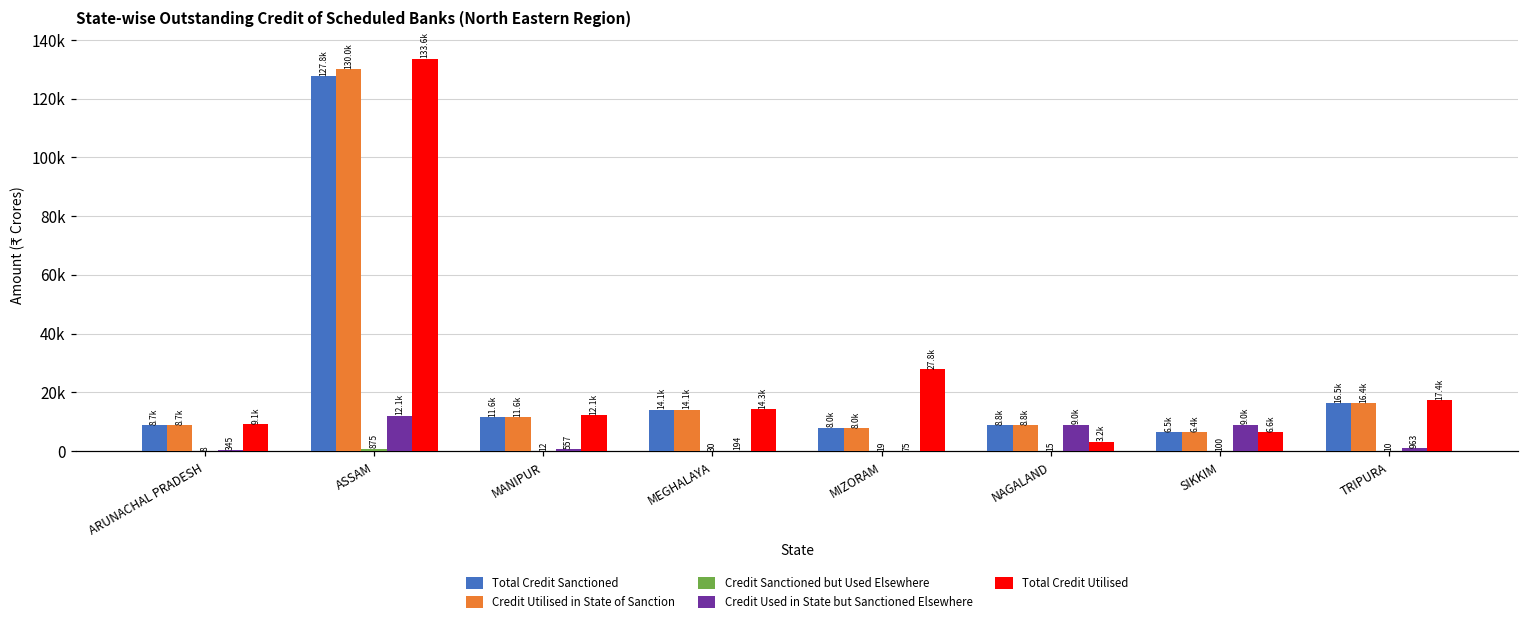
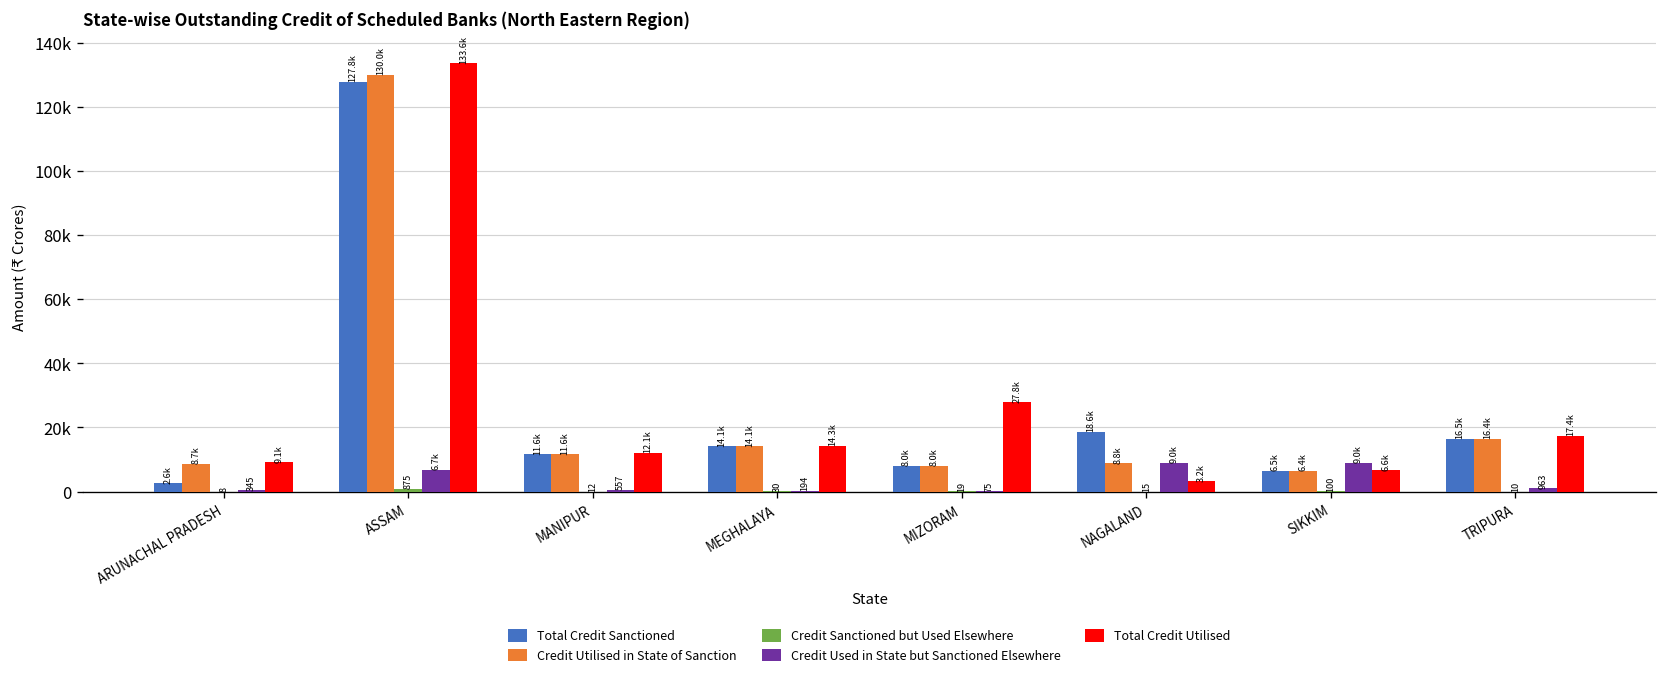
Total Credit Sanctioned, ARUNACHAL PRADESH: 8.7k -> 2.6k
Credit Used in State but Sanctioned Elsewhere, ASSAM: 12.1k -> 6.7k
Total Credit Sanctioned, NAGALAND: 8.8k -> 18.6k
